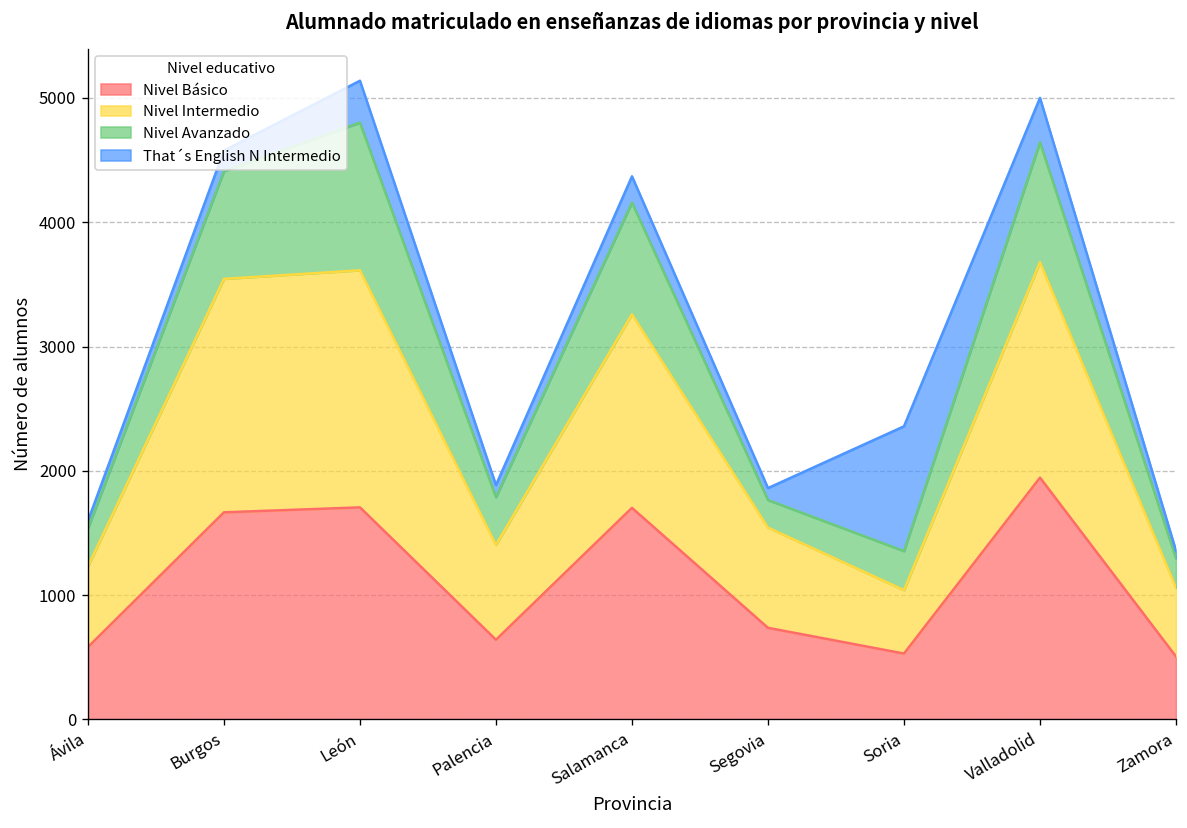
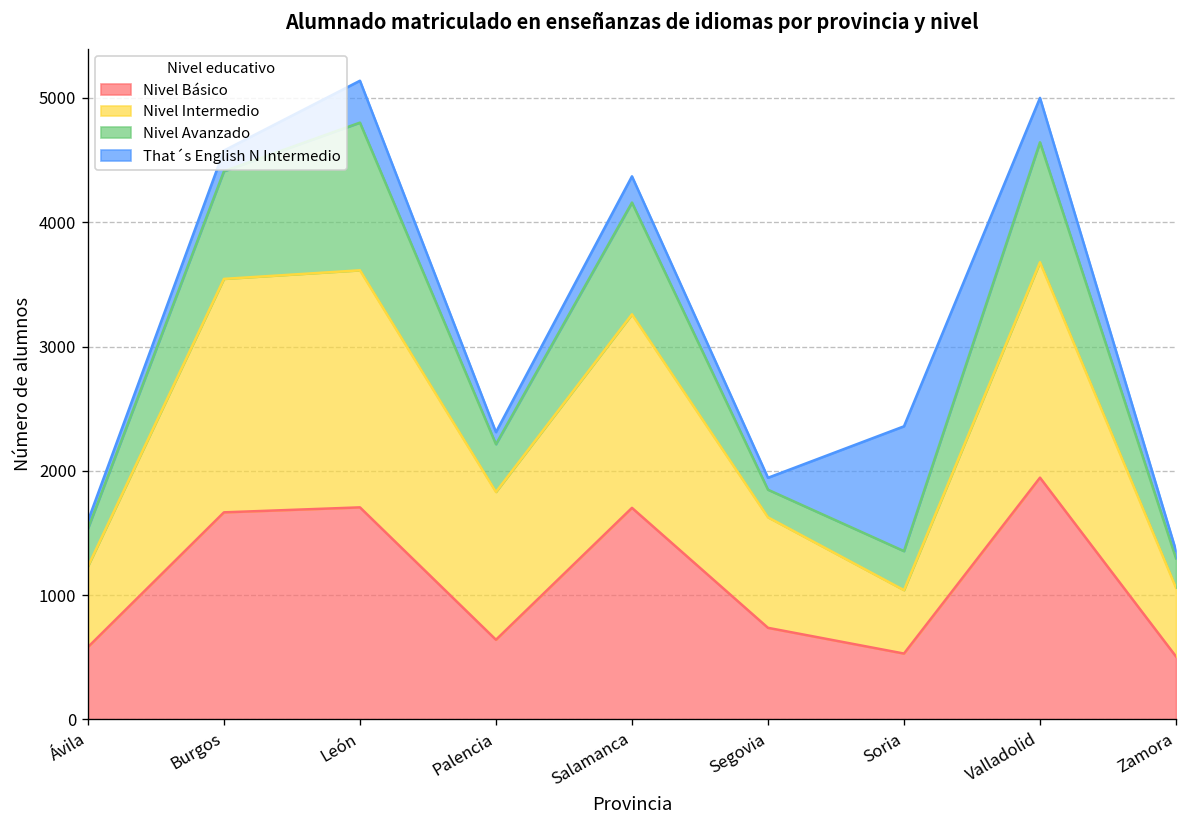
Nivel Intermedio, Palencia: 760 -> 1190
Nivel Intermedio, Segovia: 810 -> 890
